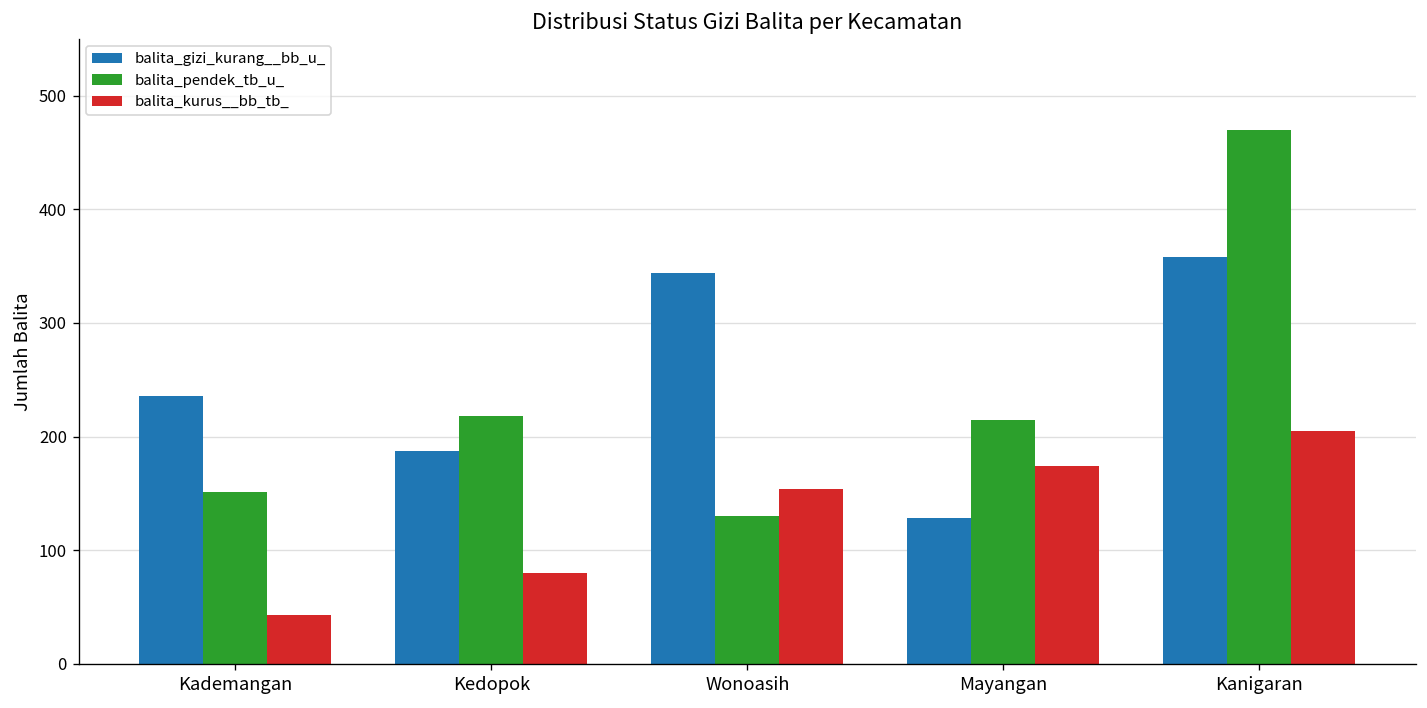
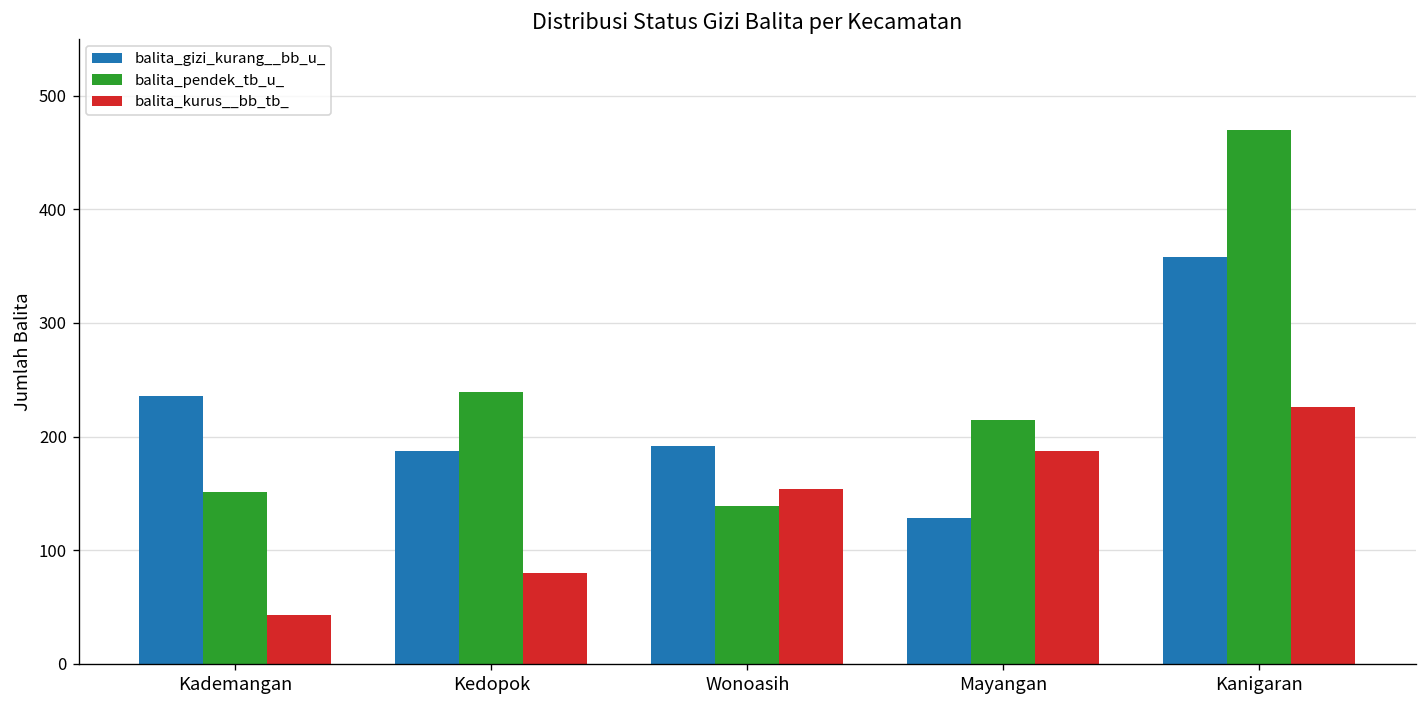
balita_pendek_tb_u_, Kedopok: 220 -> 240
balita_gizi_kurang__bb_u_, Wonoasih: 340 -> 190
balita_pendek_tb_u_, Wonoasih: 130 -> 140
balita_kurus__bb_tb_, Mayangan: 170 -> 190
balita_kurus__bb_tb_, Kanigaran: 210 -> 230
